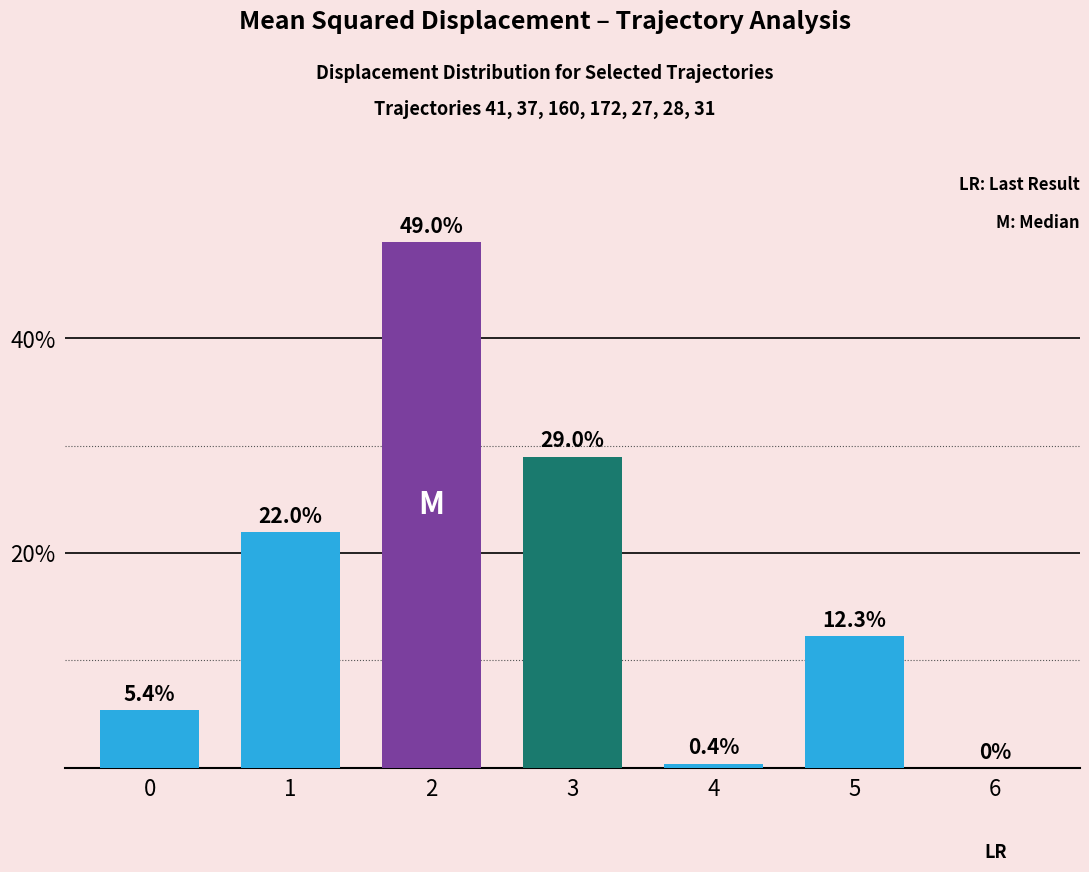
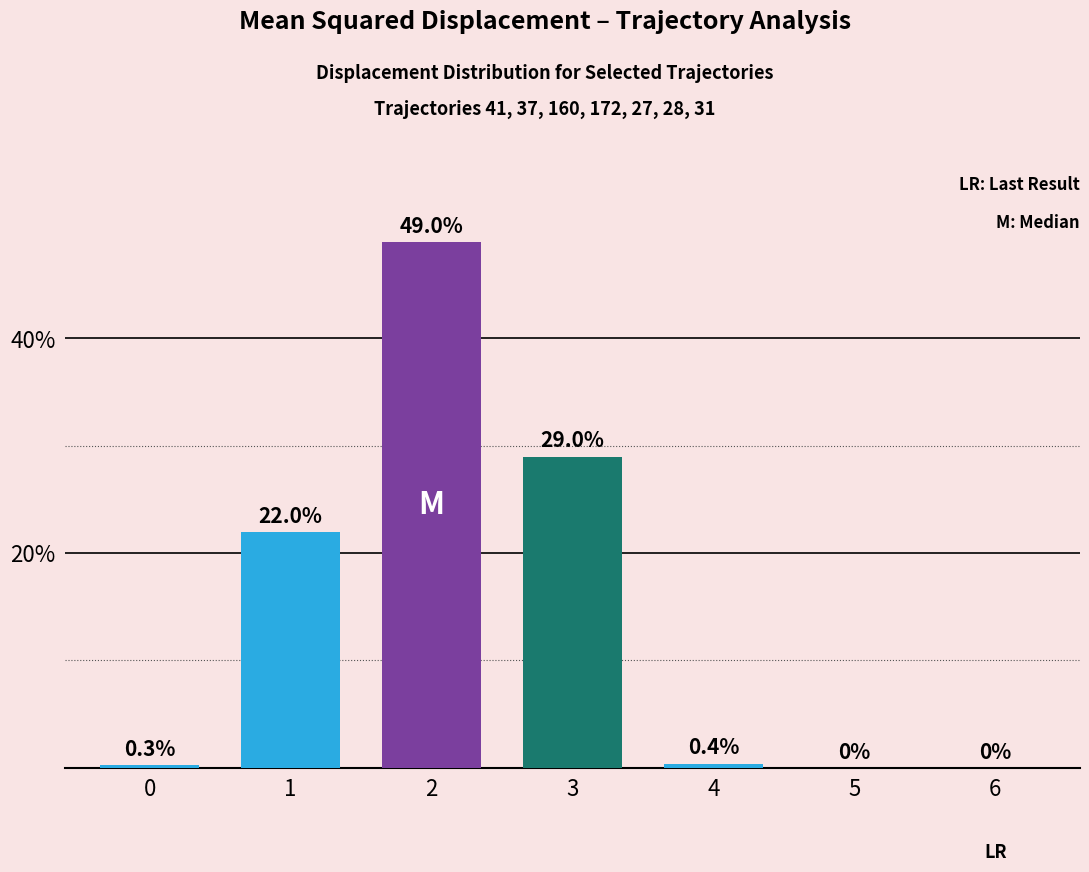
0: 5.4% -> 0.3%
5: 12.3% -> 0%
